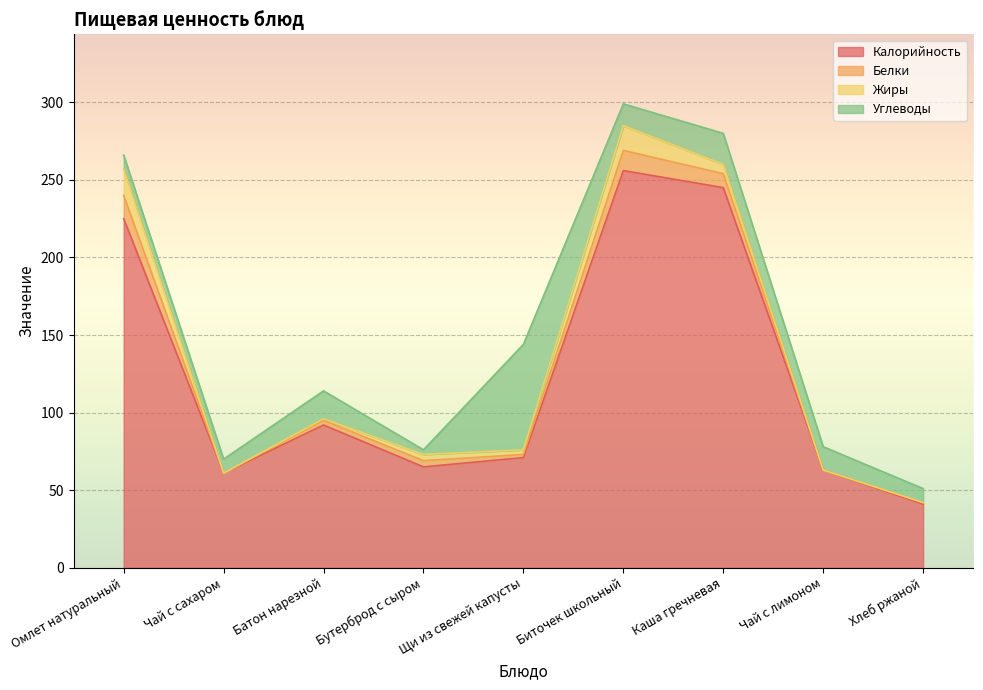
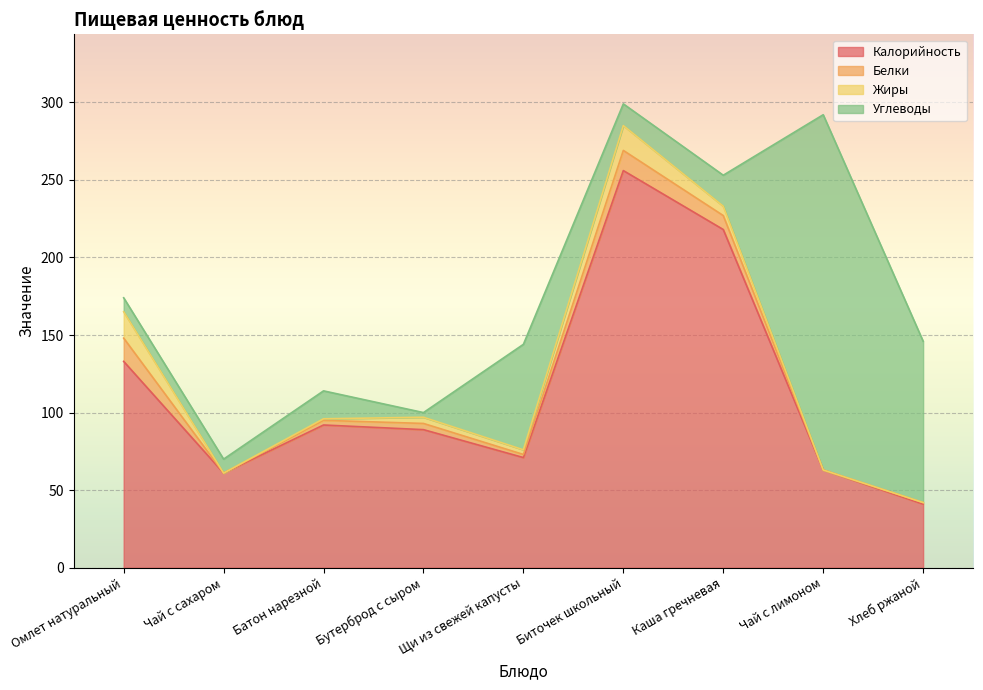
Калорийность, Омлет натуральный: 225 -> 133
Калорийность, Бутерброд с сыром: 65 -> 89
Калорийность, Каша гречневая: 245 -> 218
Углеводы, Чай с лимоном: 15 -> 229
Углеводы, Хлеб ржаной: 9 -> 104
